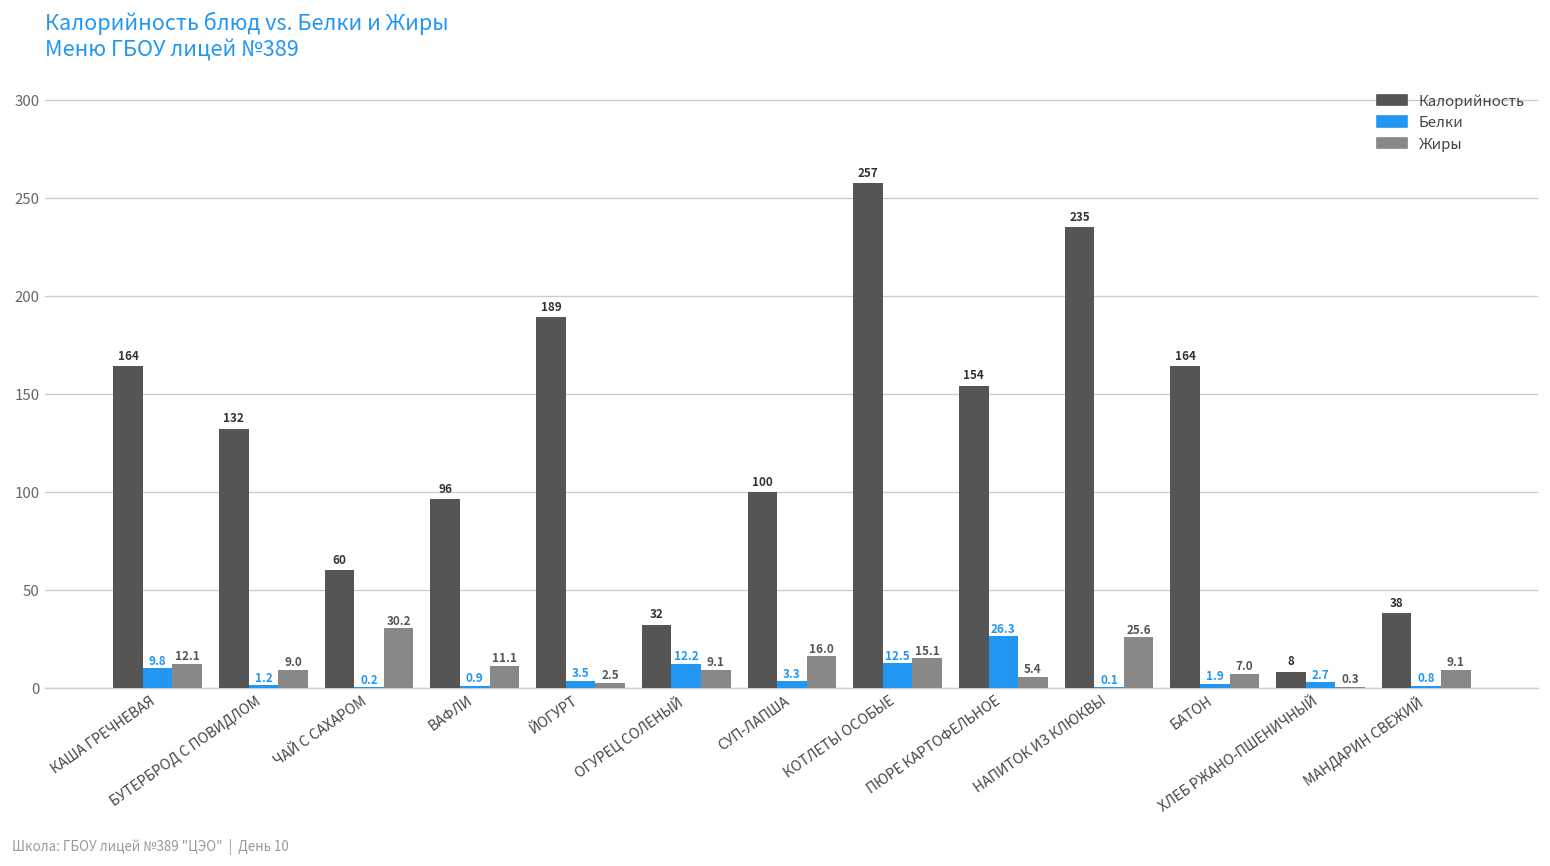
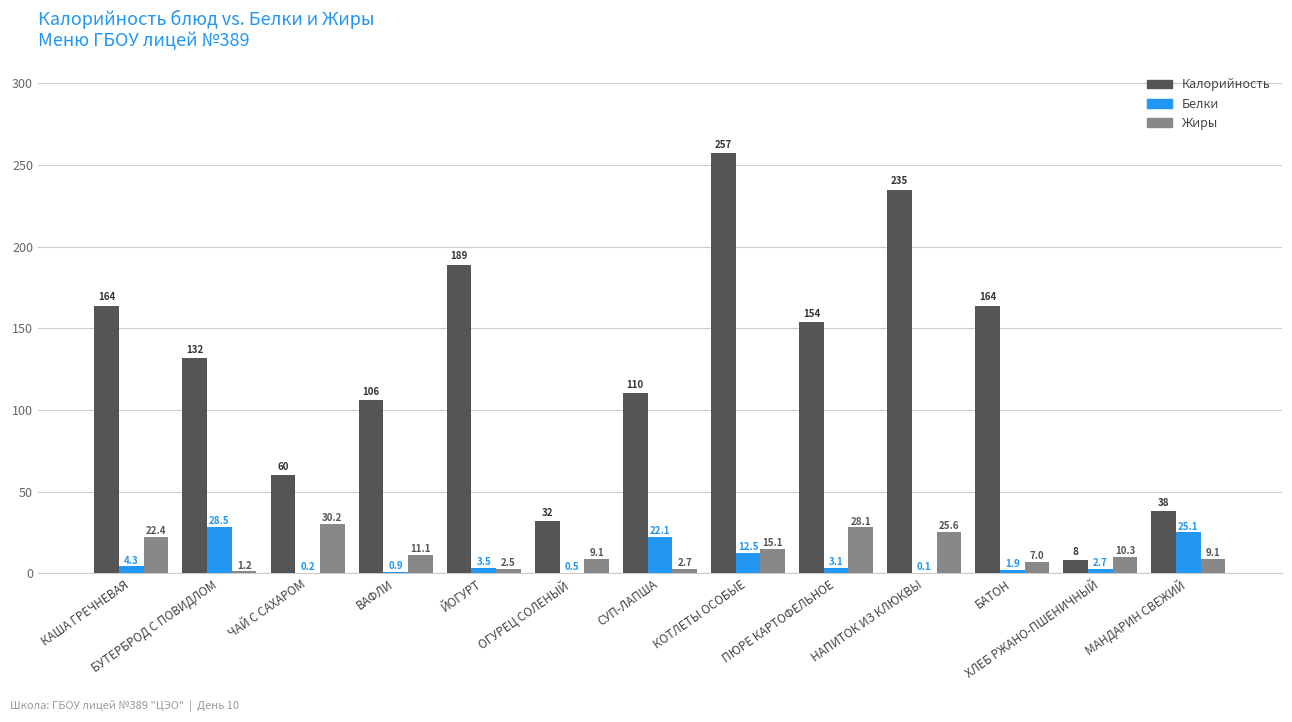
Белки, КАША ГРЕЧНЕВАЯ: 9.8 -> 4.3
Жиры, КАША ГРЕЧНЕВАЯ: 12.1 -> 22.4
Белки, БУТЕРБРОД С ПОВИДЛОМ: 1.2 -> 28.5
Жиры, БУТЕРБРОД С ПОВИДЛОМ: 9.0 -> 1.2
Калорийность, ВАФЛИ: 96 -> 106
Белки, ОГУРЕЦ СОЛЕНЫЙ: 12.2 -> 0.5
Калорийность, СУП-ЛАПША: 100 -> 110
Белки, СУП-ЛАПША: 3.3 -> 22.1
Жиры, СУП-ЛАПША: 16.0 -> 2.7
Белки, ПЮРЕ КАРТОФЕЛЬНОЕ: 26.3 -> 3.1
Жиры, ПЮРЕ КАРТОФЕЛЬНОЕ: 5.4 -> 28.1
Жиры, ХЛЕБ РЖАНО-ПШЕНИЧНЫЙ: 0.3 -> 10.3
Белки, МАНДАРИН СВЕЖИЙ: 0.8 -> 25.1
